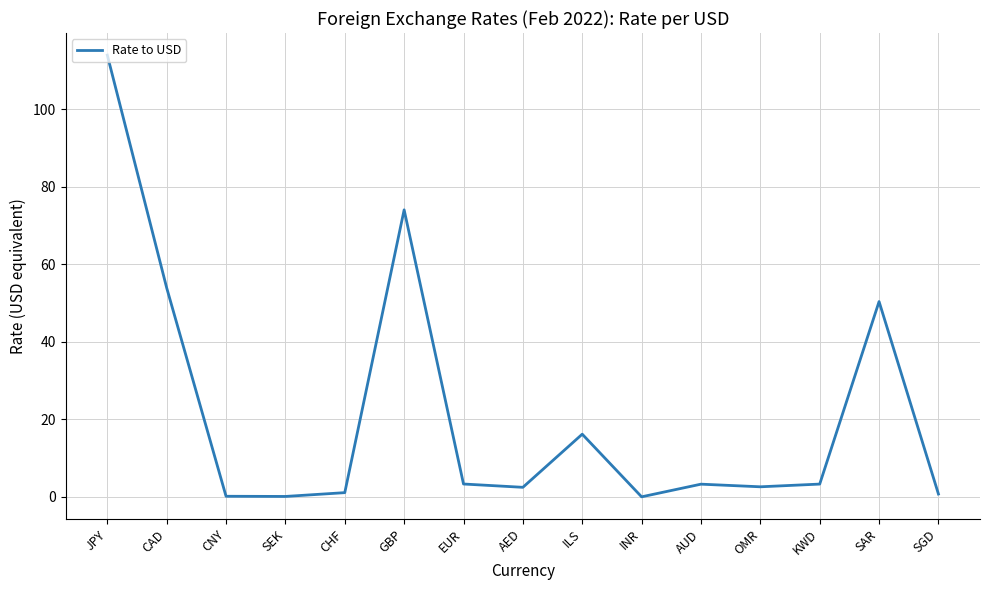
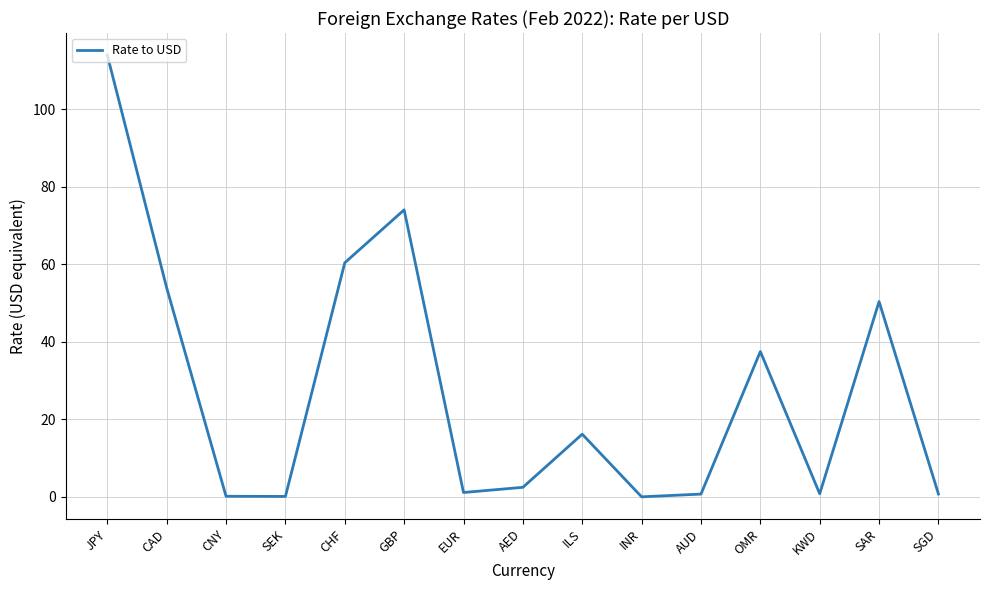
CHF: 1 -> 60
EUR: 3 -> 1
AUD: 3 -> 1
OMR: 3 -> 38
KWD: 3 -> 1
